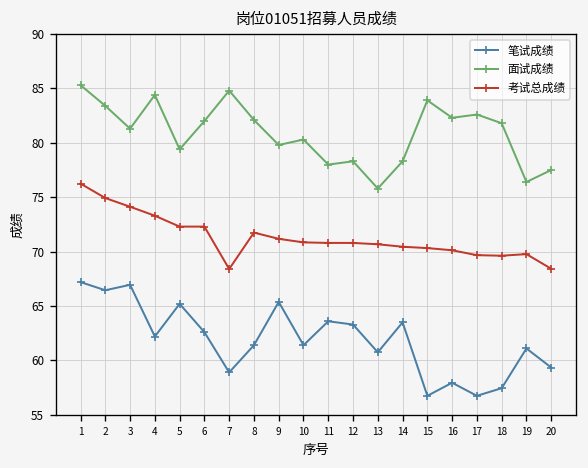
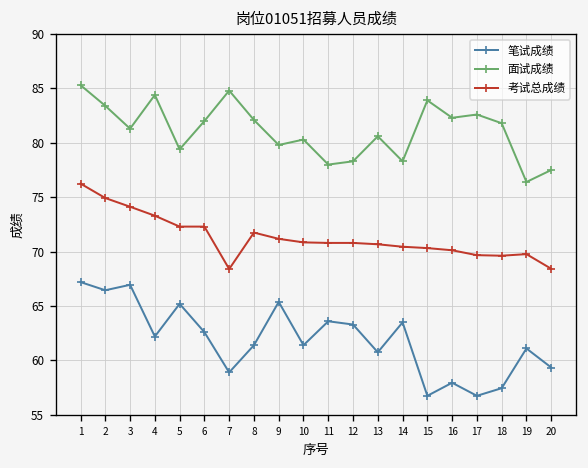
面试成绩, 13: 76 -> 81
